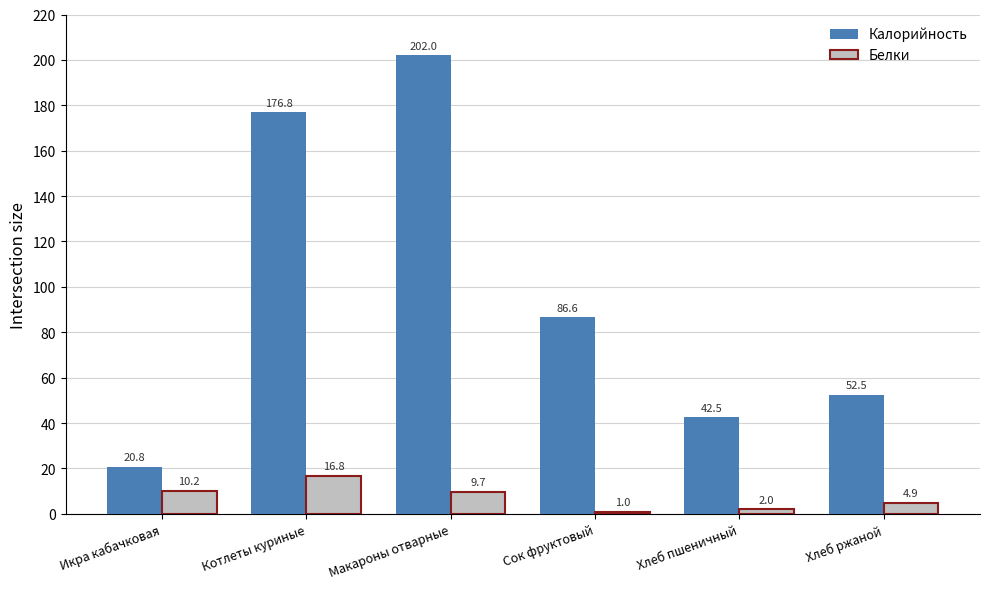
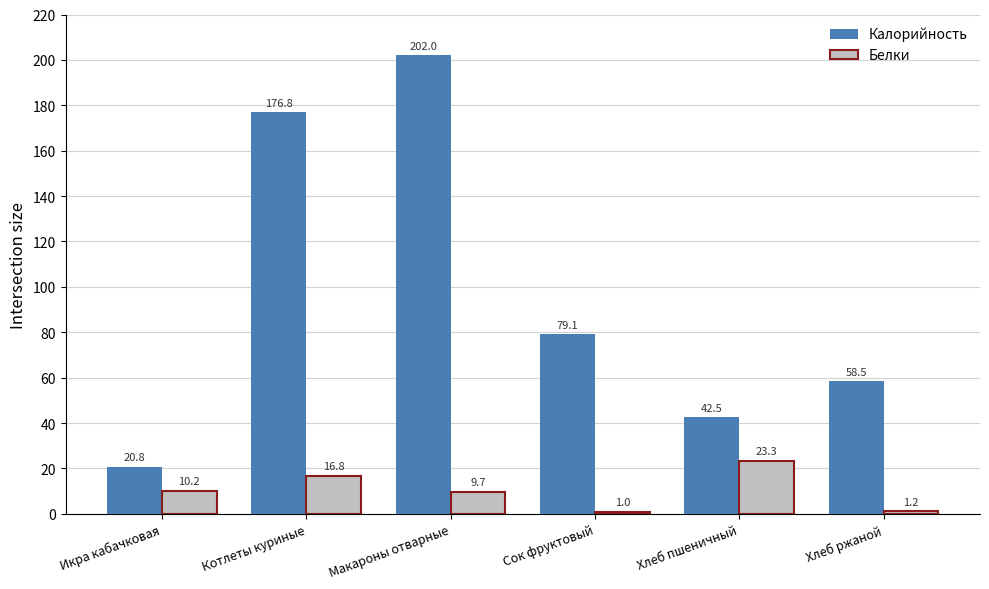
Калорийность, Сок фруктовый: 86.6 -> 79.1
Белки, Хлеб пшеничный: 2.0 -> 23.3
Калорийность, Хлеб ржаной: 52.5 -> 58.5
Белки, Хлеб ржаной: 4.9 -> 1.2
